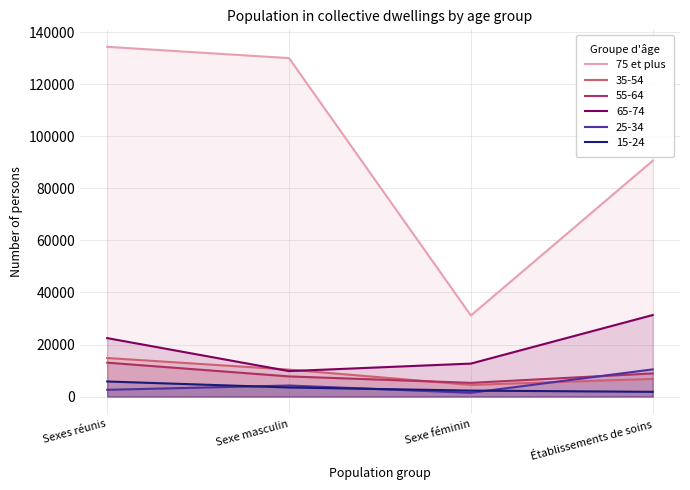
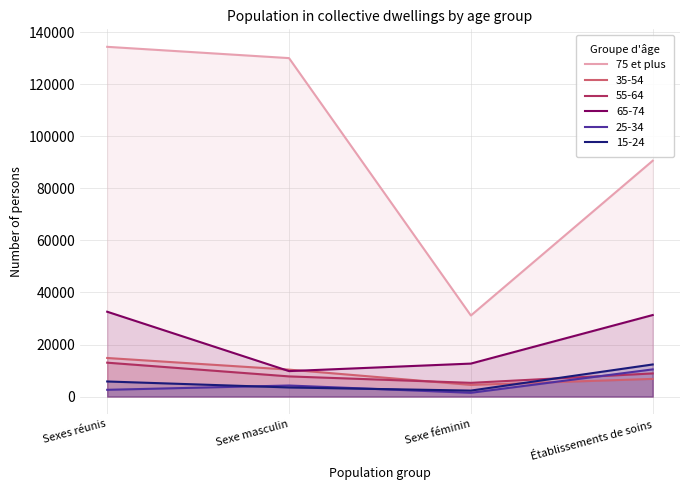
65-74, Sexes réunis: 22000 -> 33000
15-24, Établissements de soins: 2000 -> 12000
